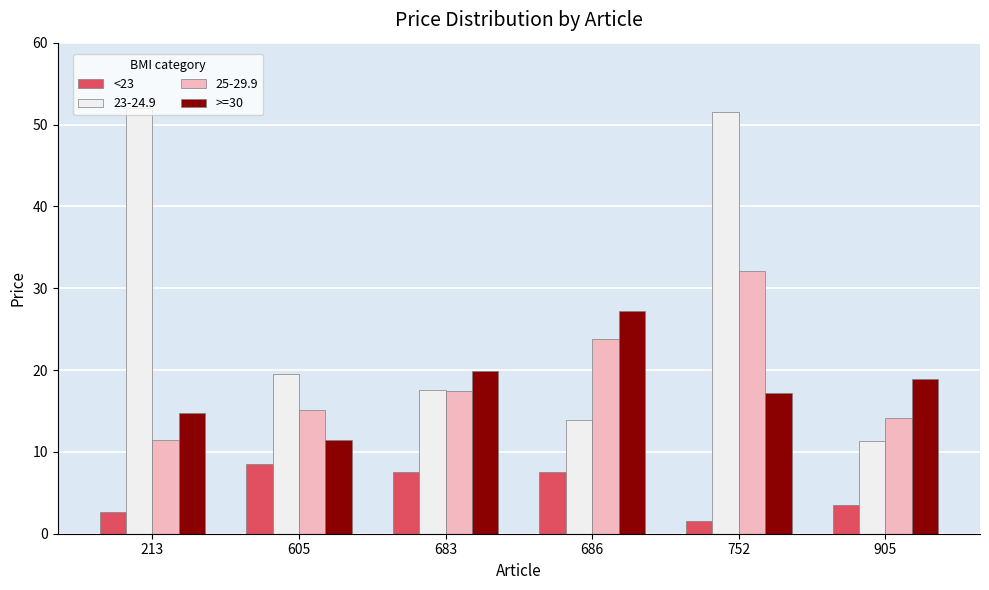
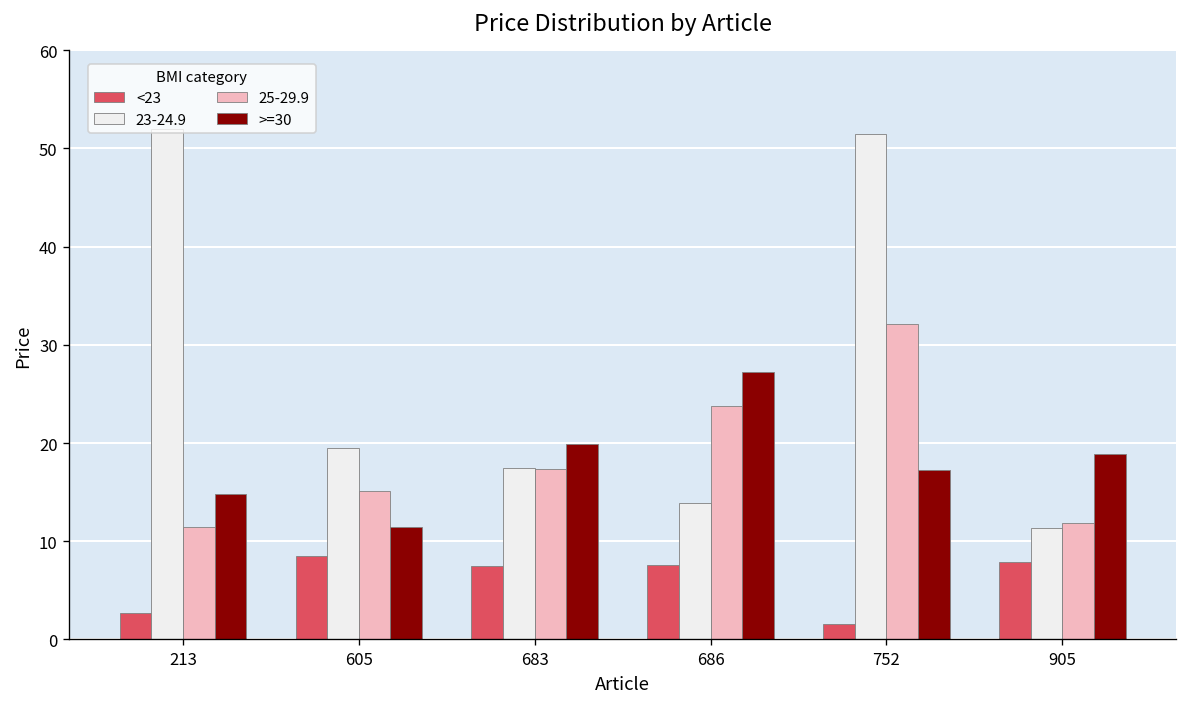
<23, 905: 4 -> 8
25-29.9, 905: 14 -> 12
